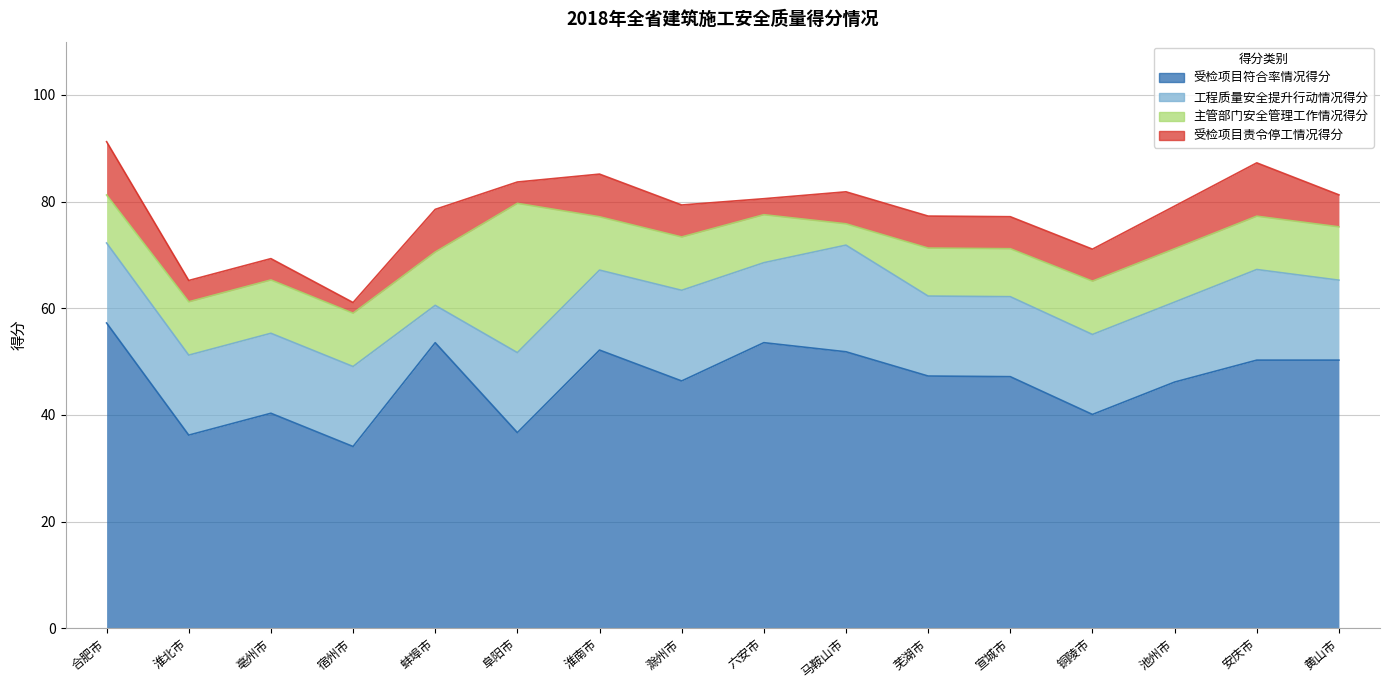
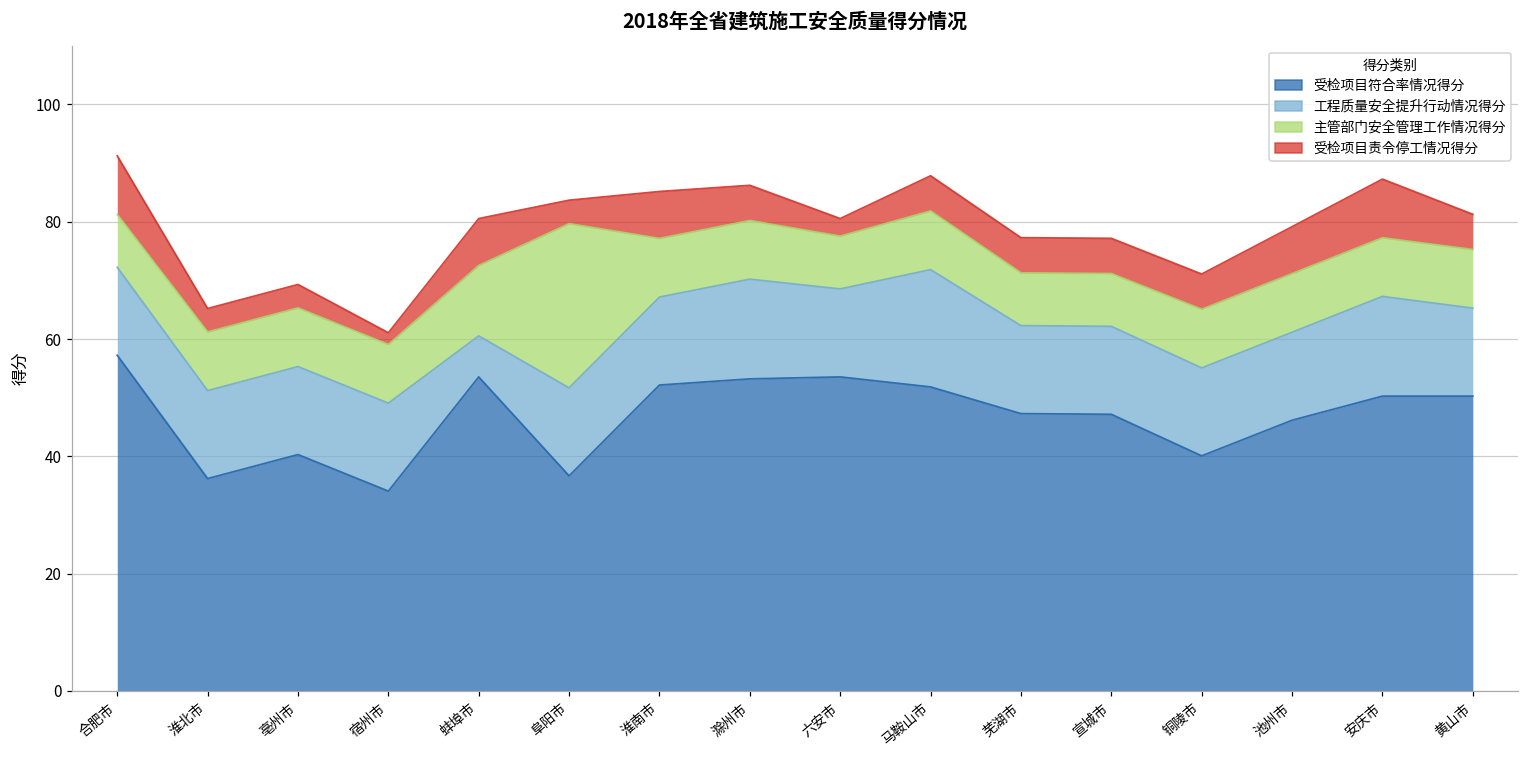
主管部门安全管理工作情况得分, 蚌埠市: 10 -> 12
受检项目符合率情况得分, 滁州市: 46 -> 53
主管部门安全管理工作情况得分, 马鞍山市: 4 -> 10
